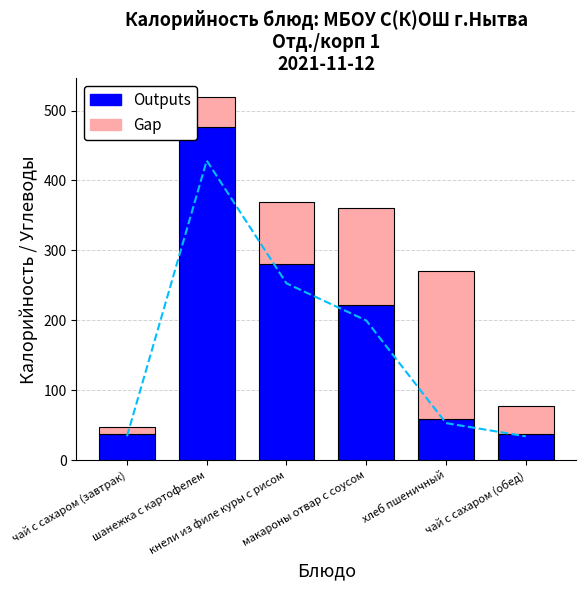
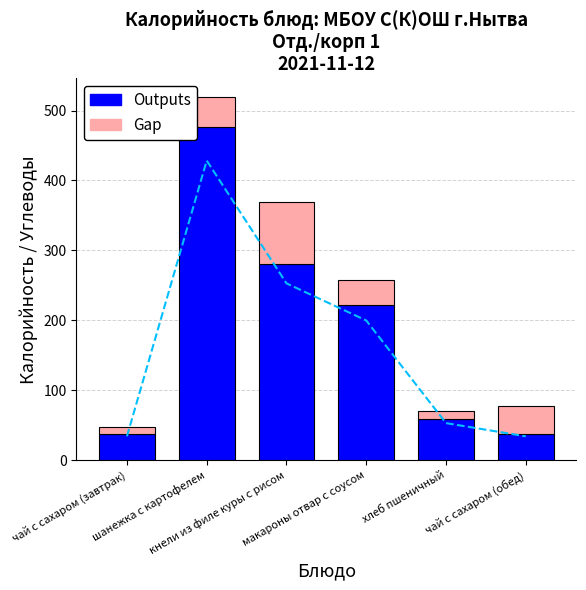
Gap, макароны отвар с соусом: 140 -> 40
Gap, хлеб пшеничный: 210 -> 10
